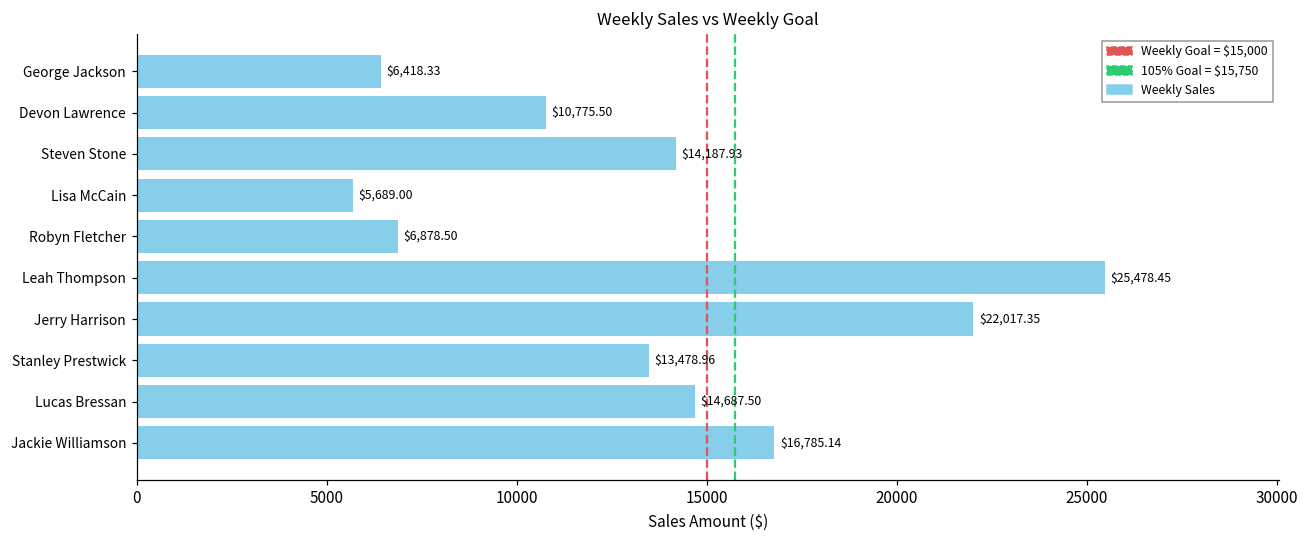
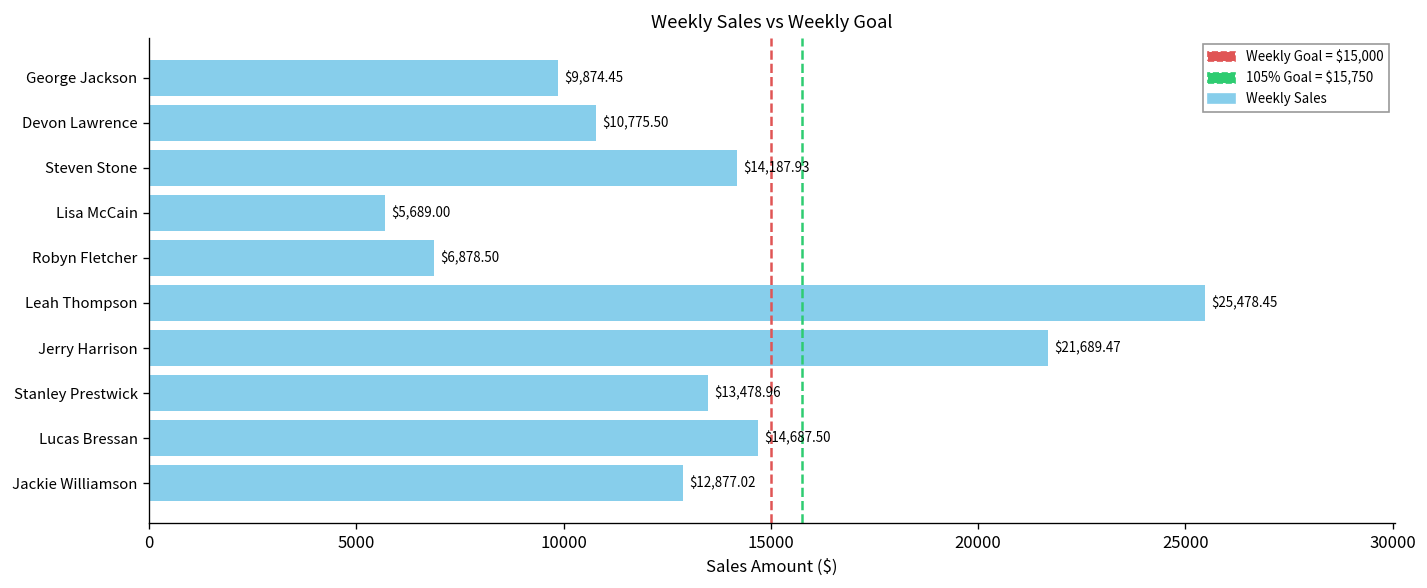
George Jackson: $6,418.33 -> $9,874.45
Jerry Harrison: $22,017.35 -> $21,689.47
Jackie Williamson: $16,785.14 -> $12,877.02
